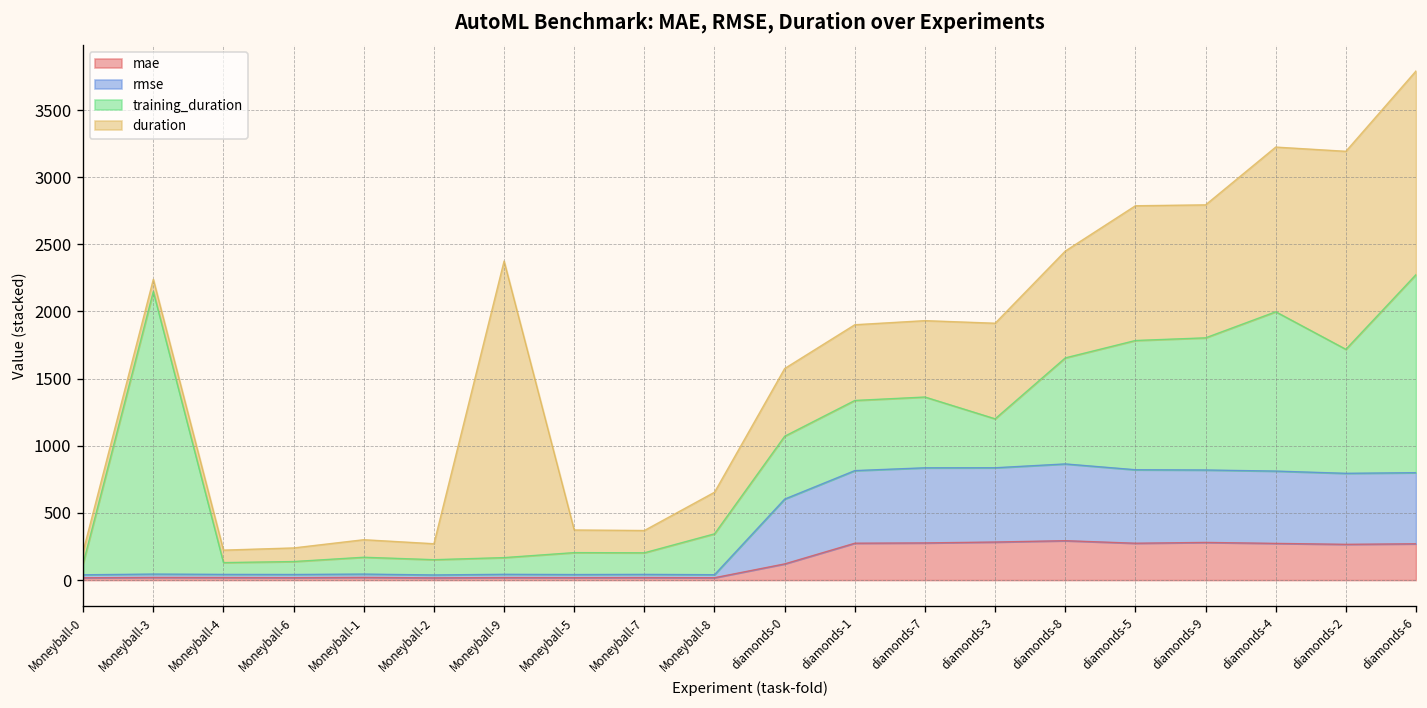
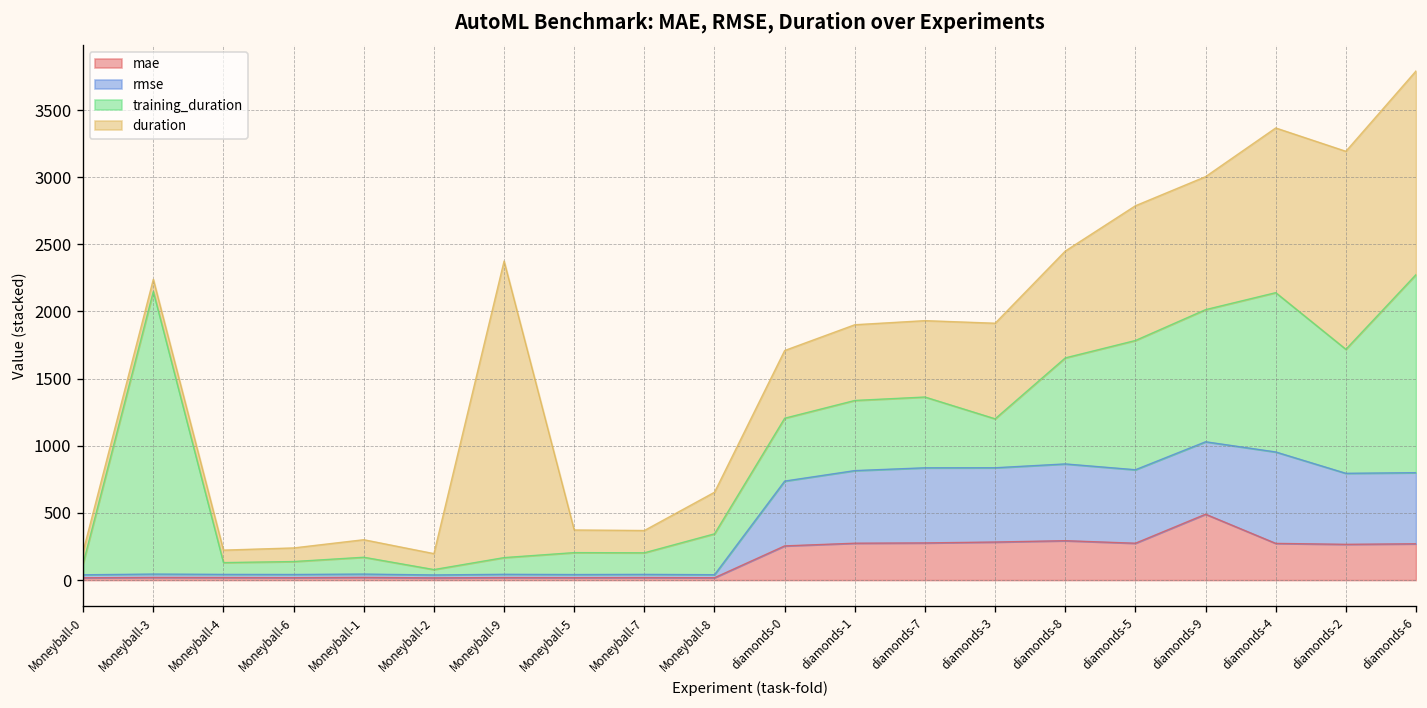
training_duration, Moneyball-2: 110 -> 40
mae, diamonds-0: 120 -> 250
mae, diamonds-9: 280 -> 490
rmse, diamonds-4: 540 -> 680
